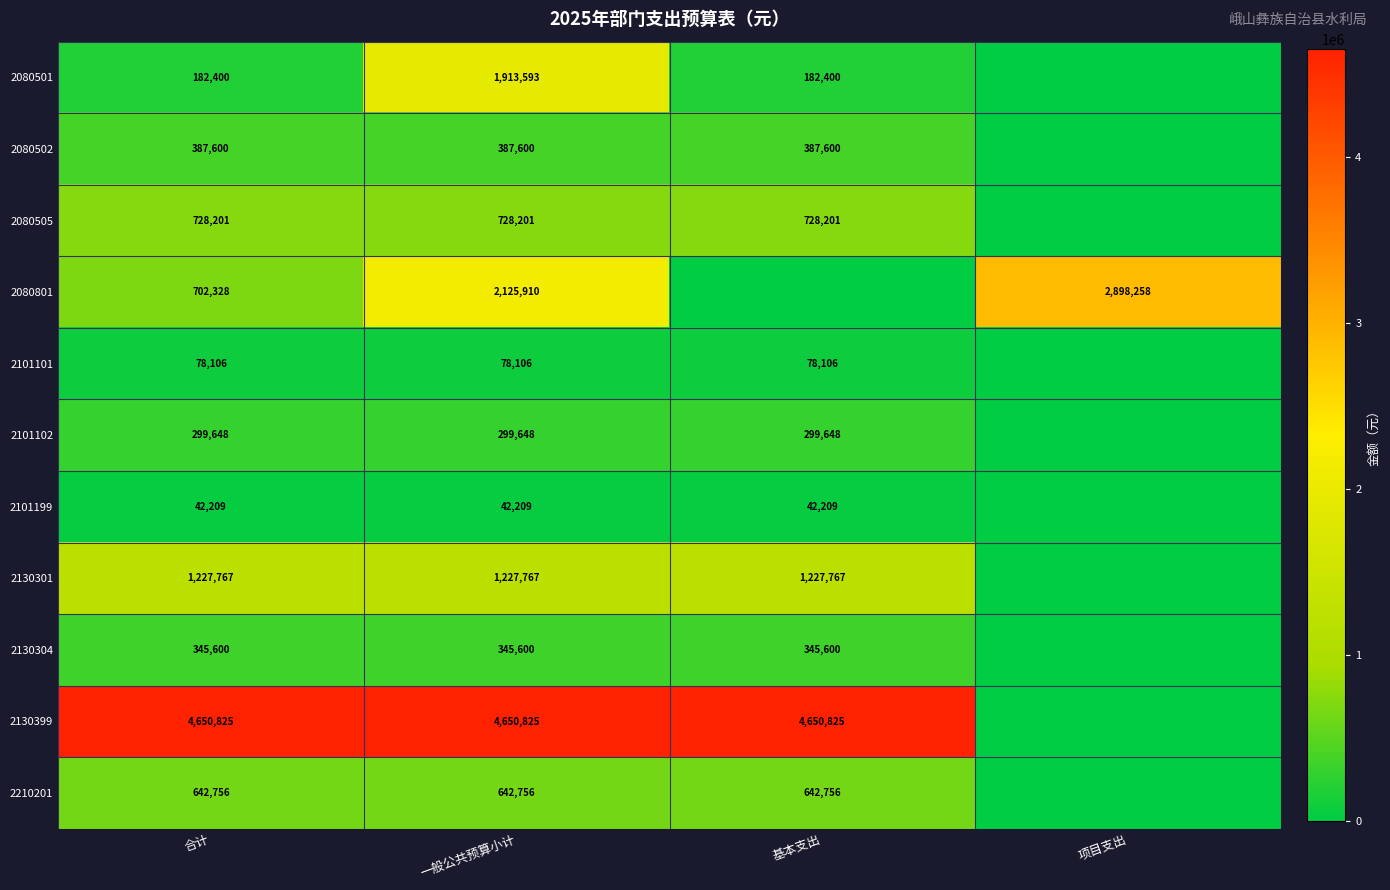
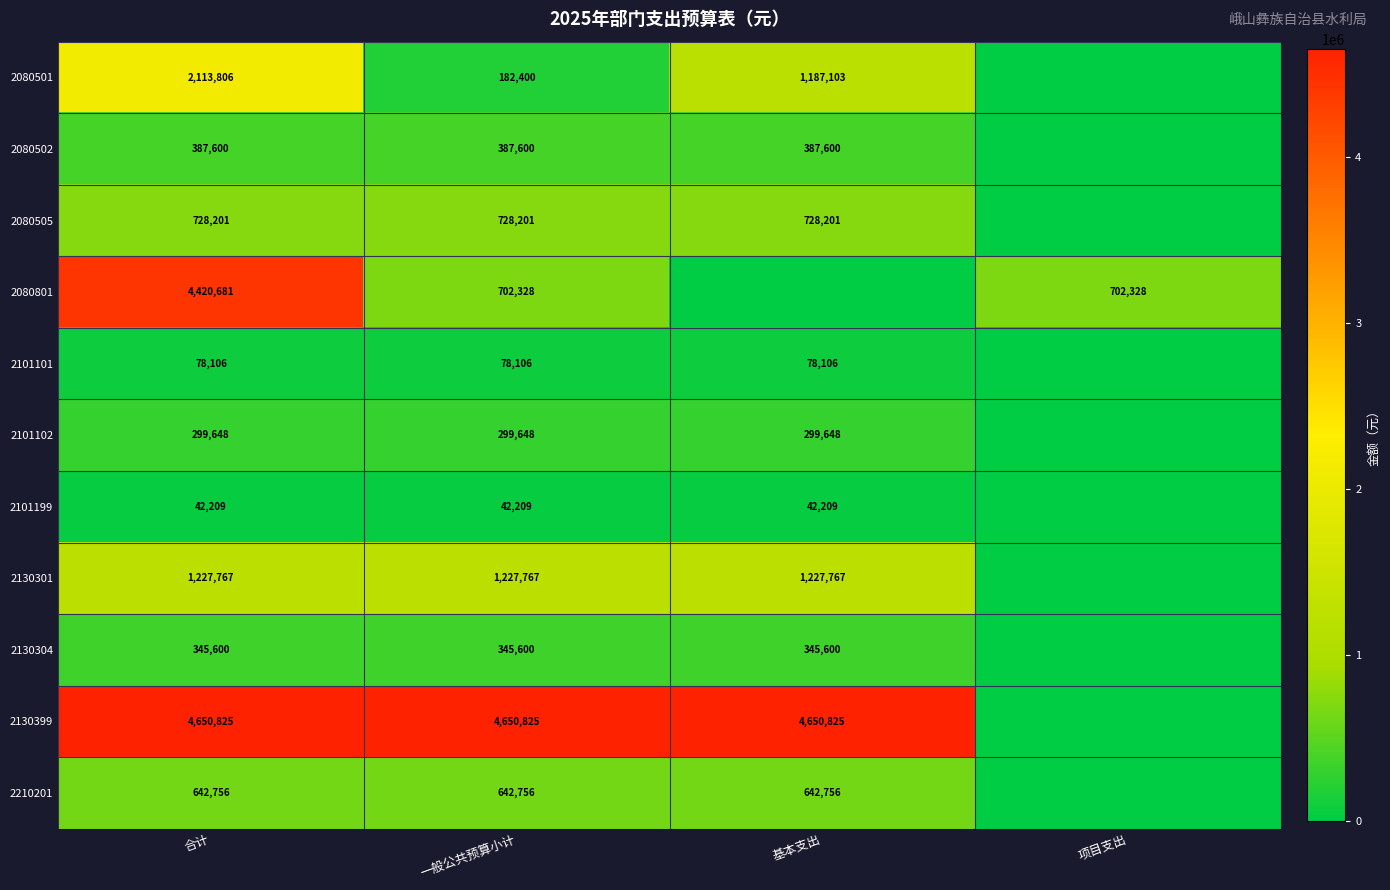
2080501, 合计: 182,400 -> 2,113,806
2080501, 一般公共预算小计: 1,913,593 -> 182,400
2080501, 基本支出: 182,400 -> 1,187,103
2080801, 合计: 702,328 -> 4,420,681
2080801, 一般公共预算小计: 2,125,910 -> 702,328
2080801, 项目支出: 2,898,258 -> 702,328
